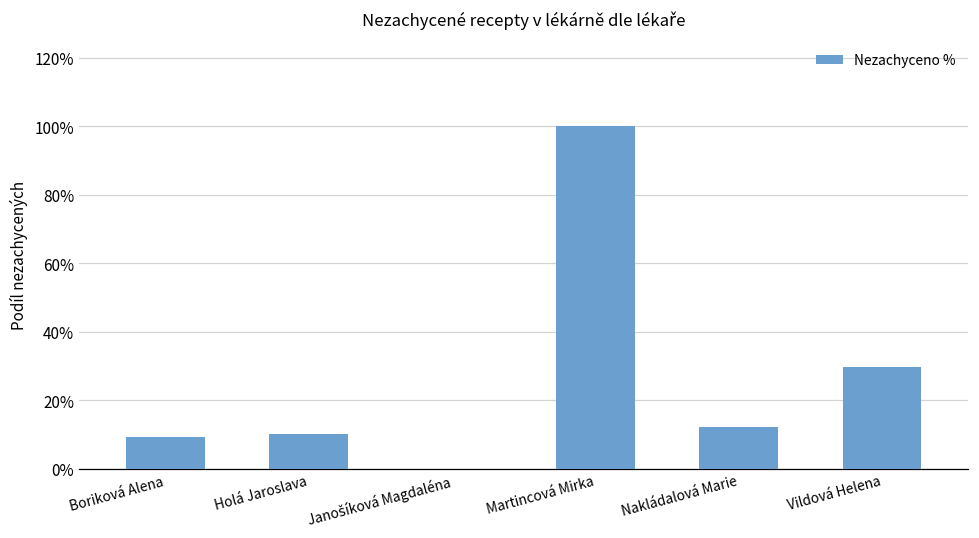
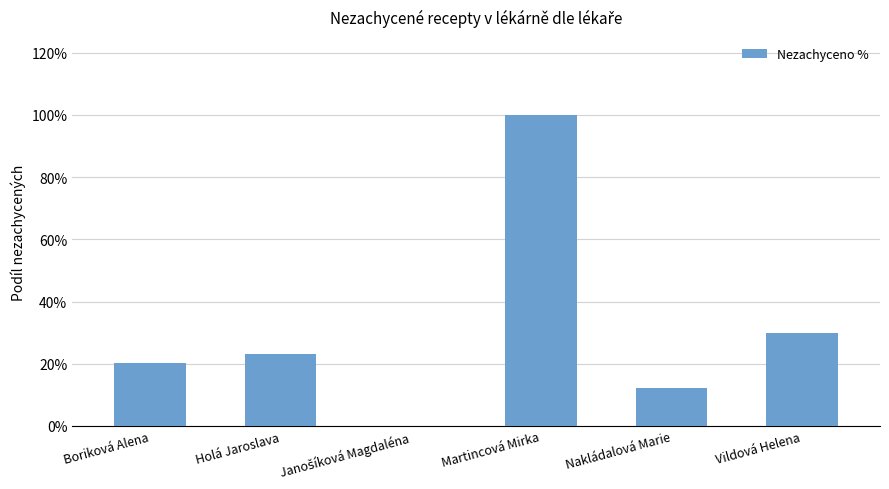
Boriková Alena: 9% -> 20%
Holá Jaroslava: 10% -> 23%
